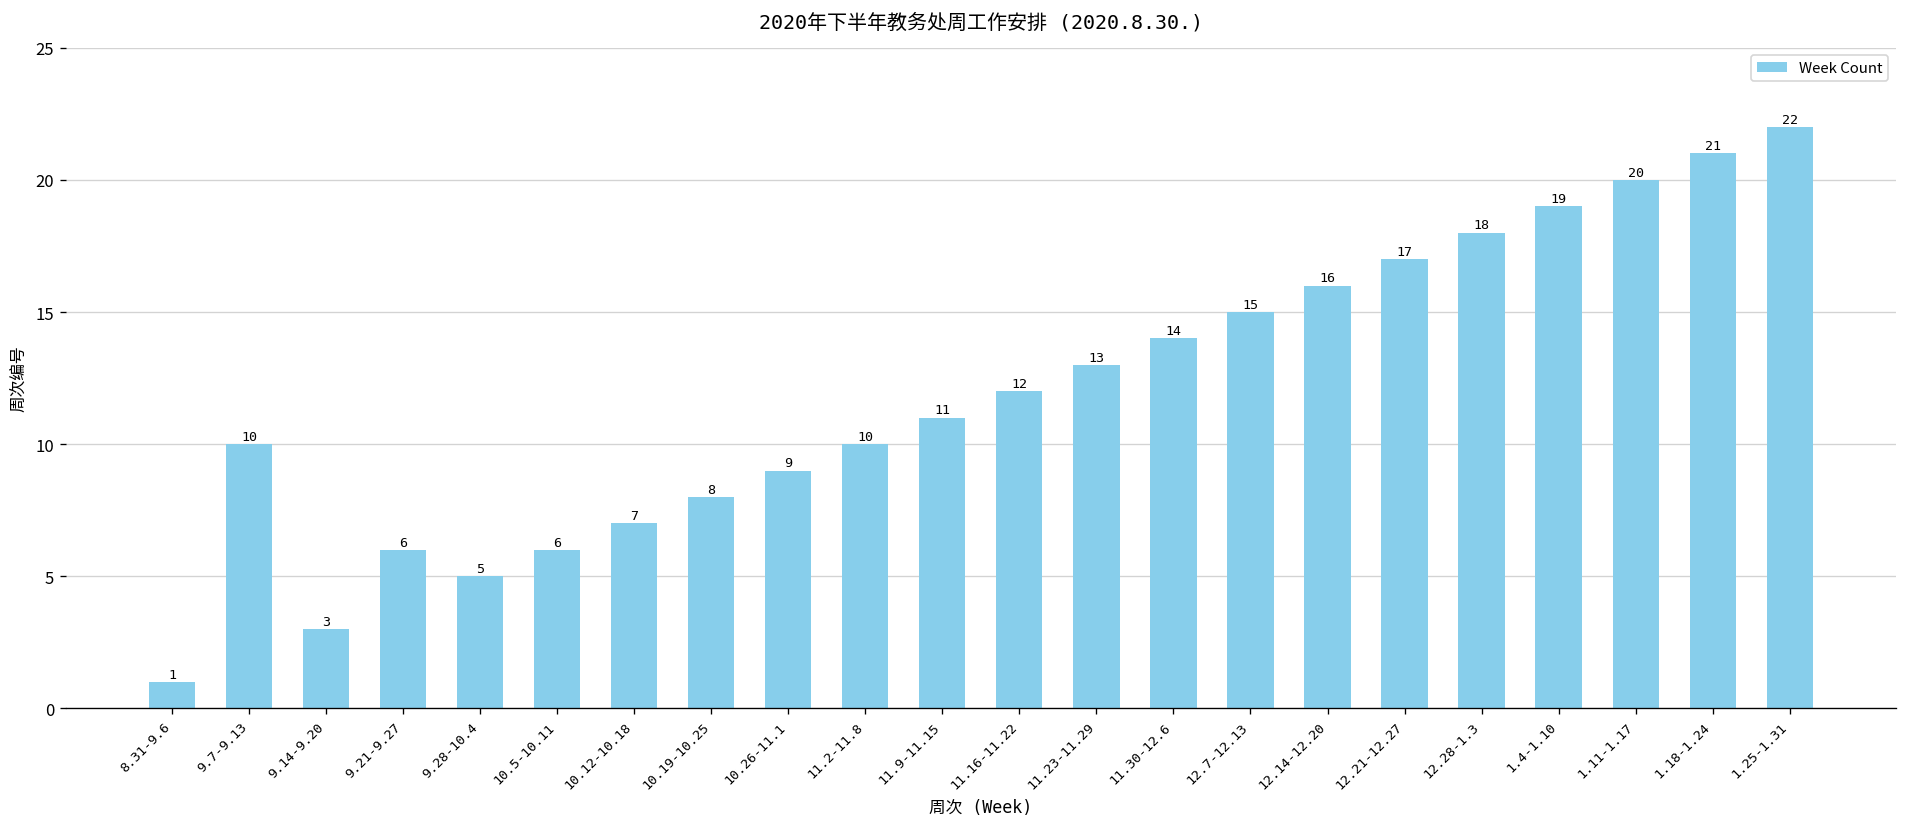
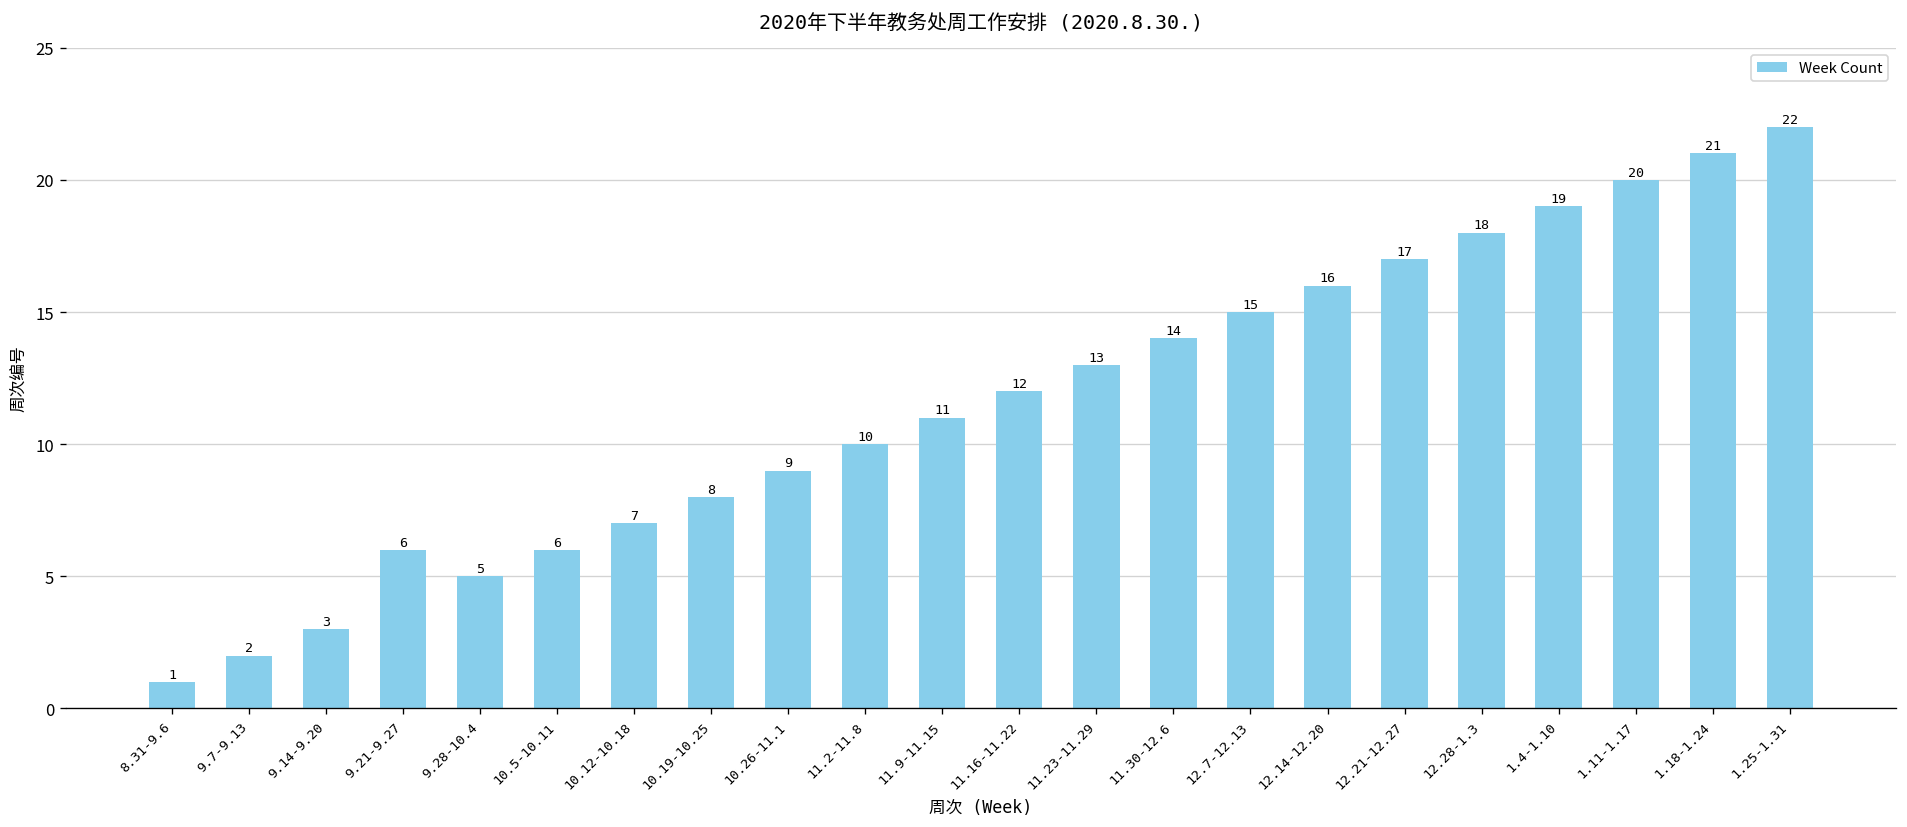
9.7-9.13: 10 -> 2
